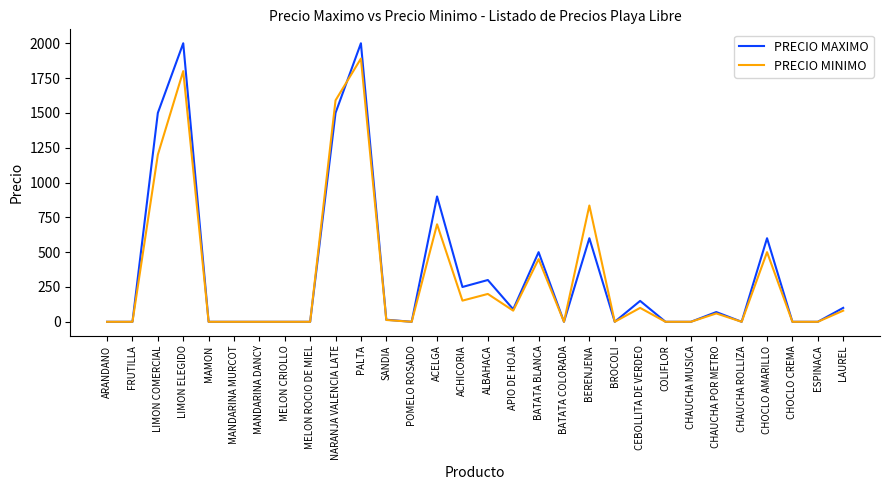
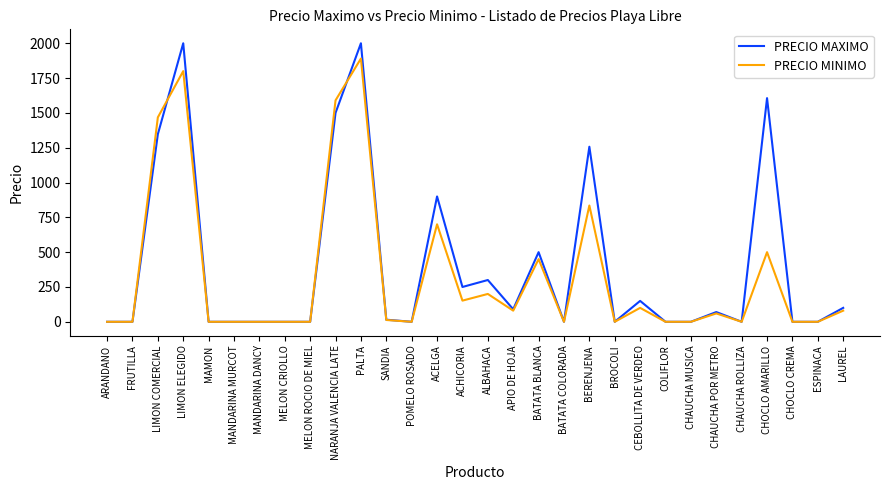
PRECIO MAXIMO, LIMON COMERCIAL: 1500 -> 1350
PRECIO MINIMO, LIMON COMERCIAL: 1200 -> 1470
PRECIO MAXIMO, BERENJENA: 600 -> 1260
PRECIO MAXIMO, CHOCLO AMARILLO: 600 -> 1610
